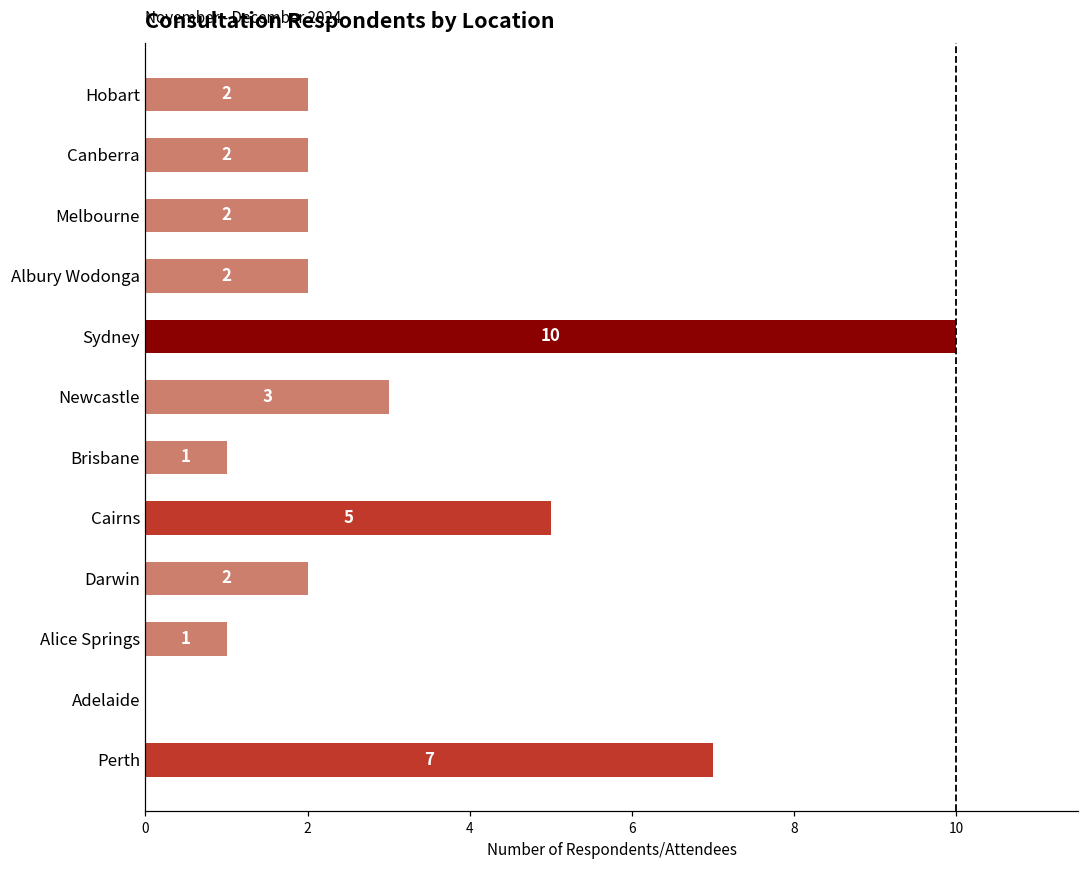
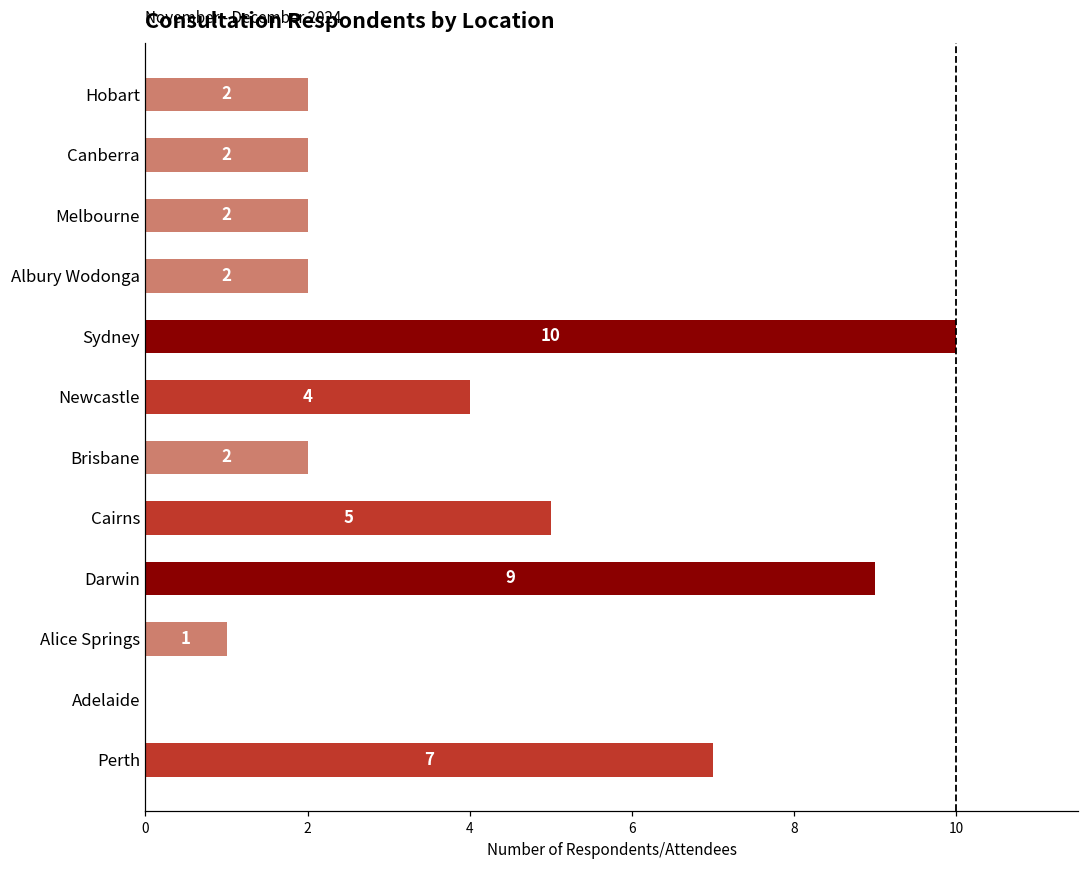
Newcastle: 3 -> 4
Brisbane: 1 -> 2
Darwin: 2 -> 9
